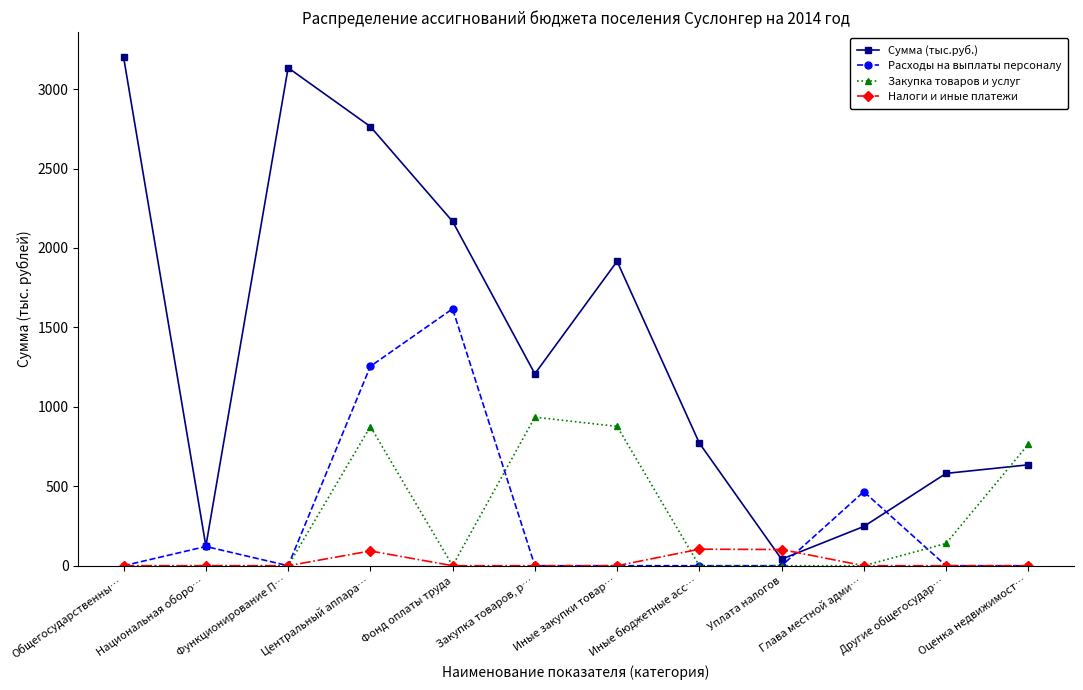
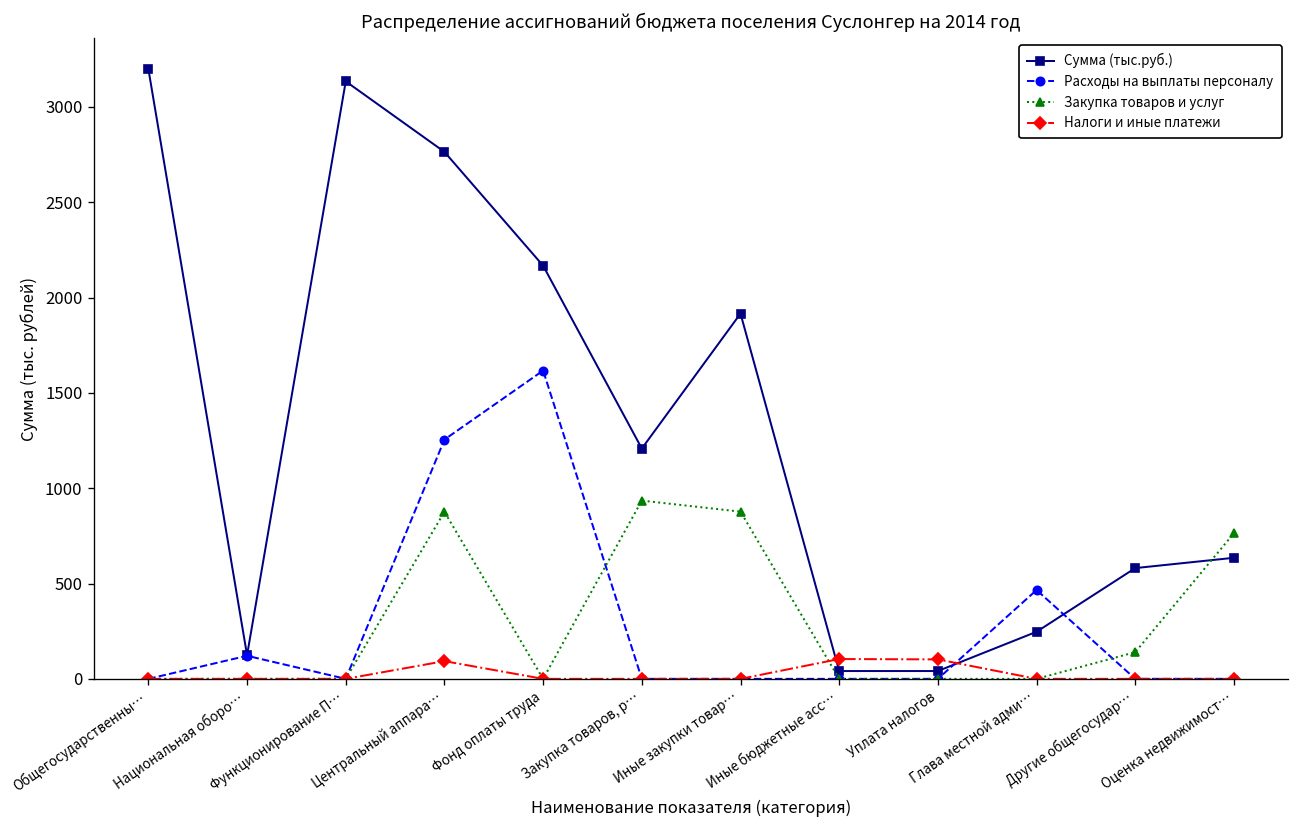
Сумма (тыс.руб.), Иные бюджетные асс…: 770 -> 40
